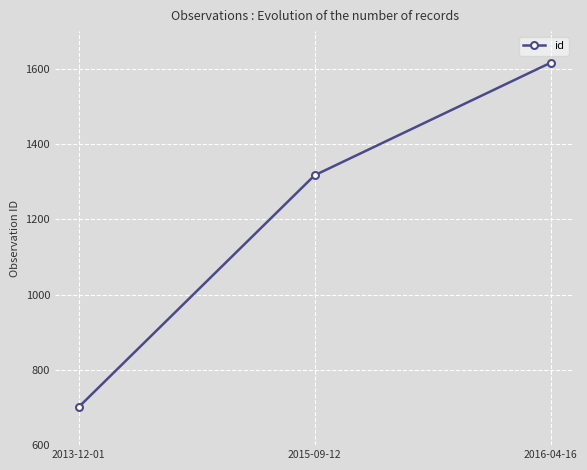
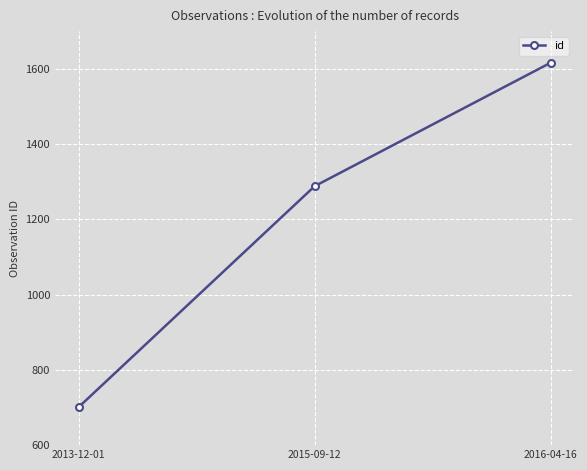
2015-09-12: 1320 -> 1290
